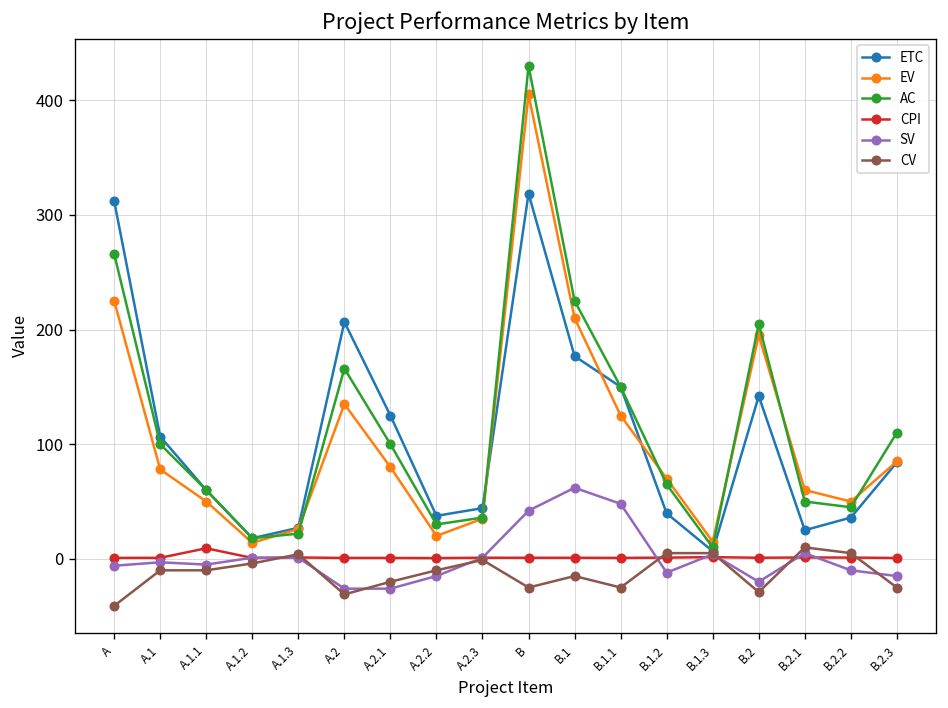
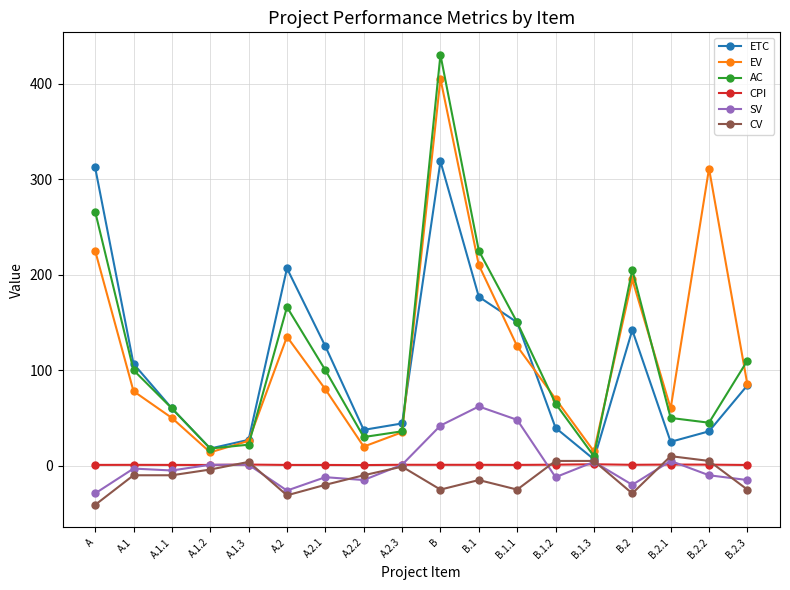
SV, A: -10 -> -30
CPI, A.1.1: 10 -> 0
SV, A.2.1: -30 -> -10
EV, B.2.2: 50 -> 310
